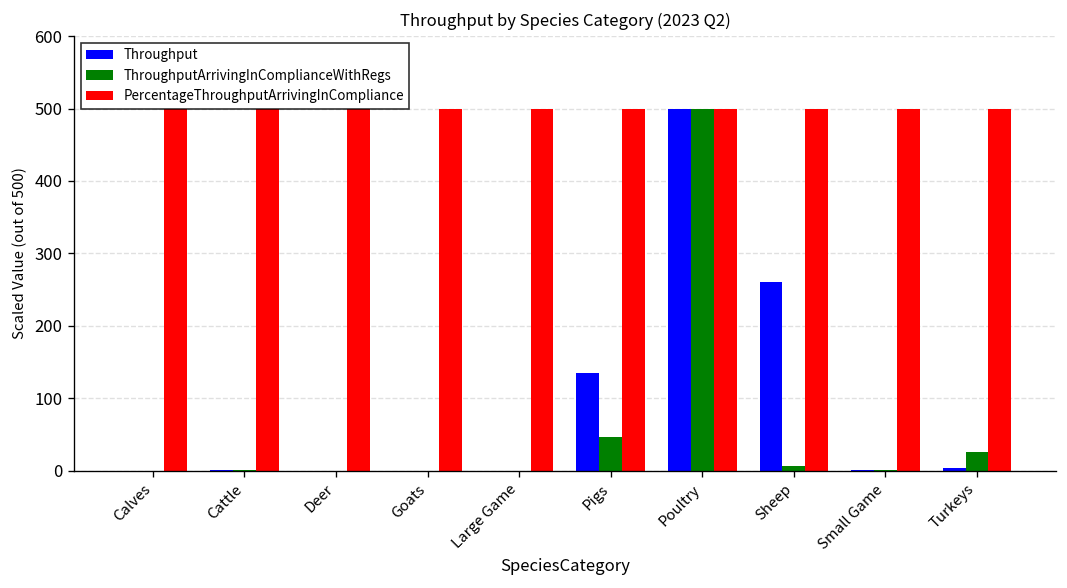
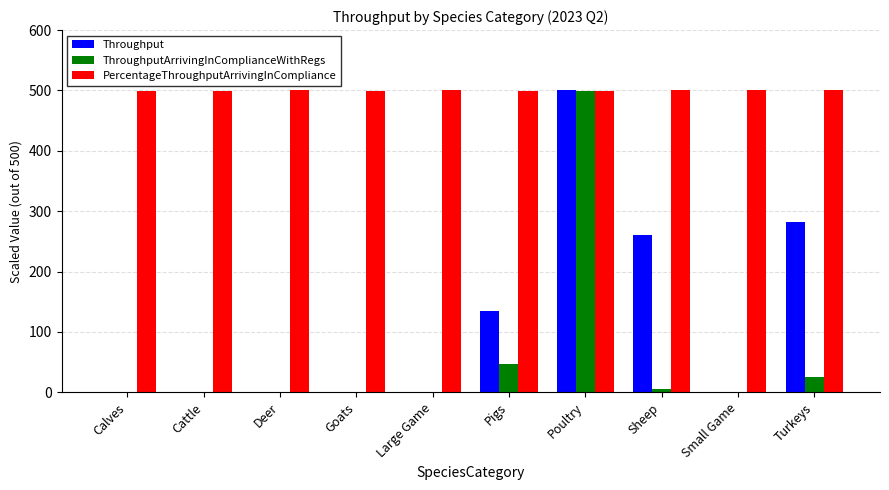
Throughput, Turkeys: 0 -> 280
